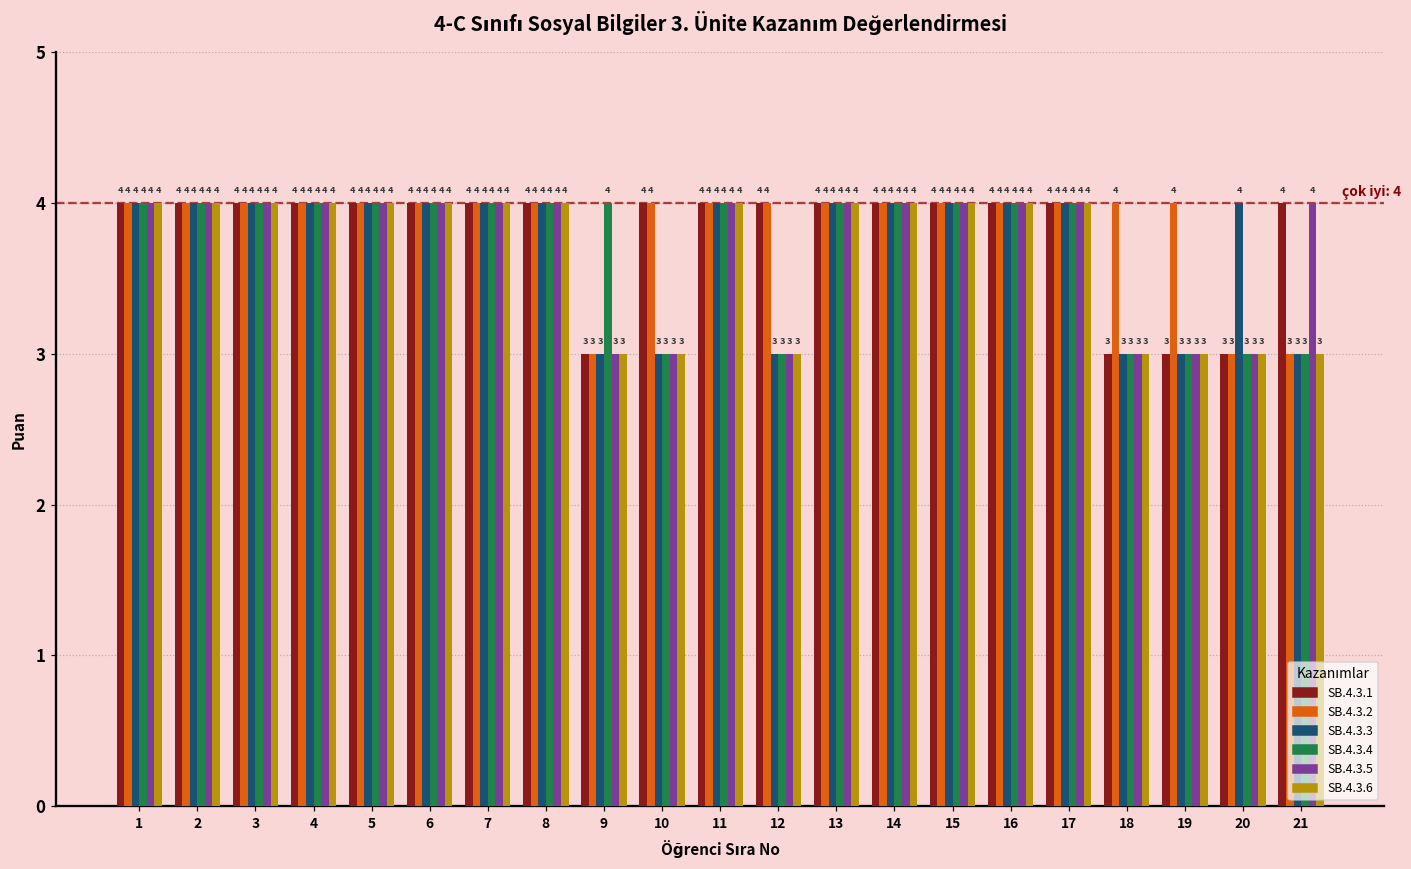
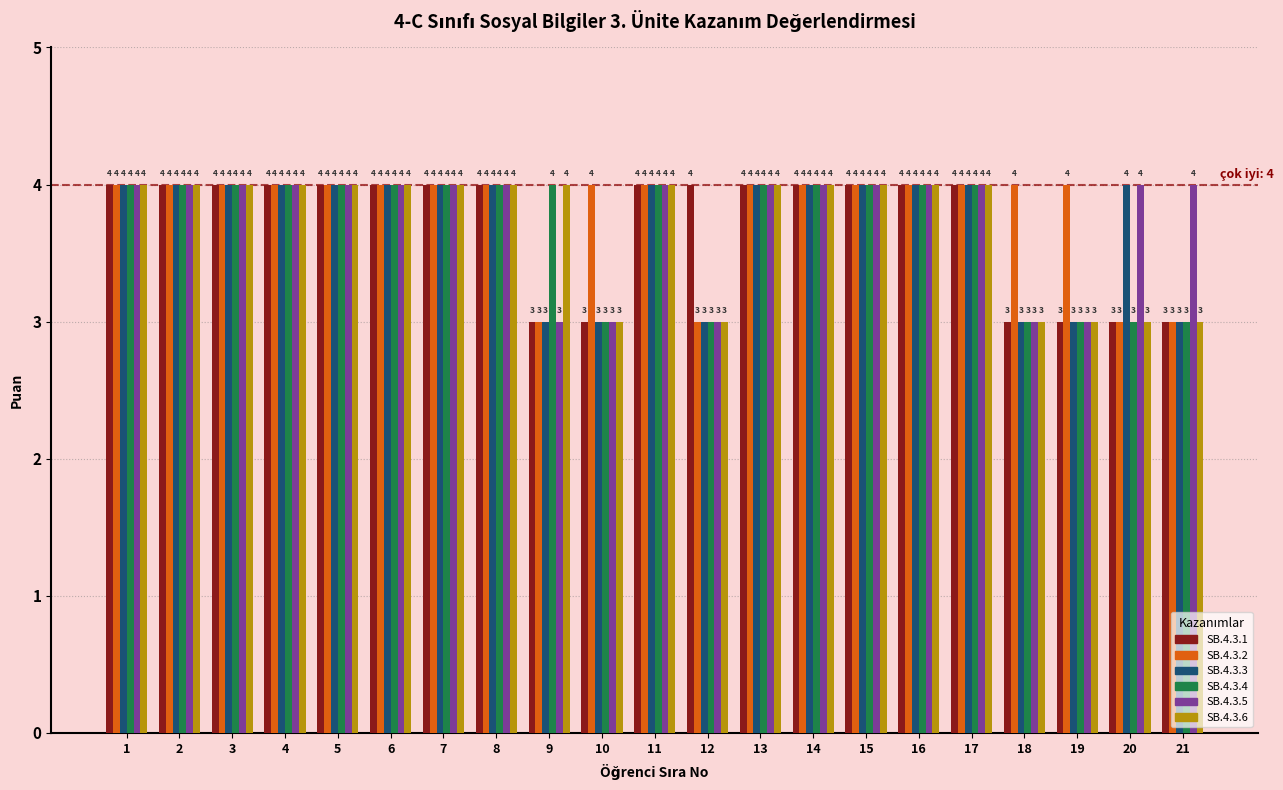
SB.4.3.6, 9: 3 -> 4
SB.4.3.1, 10: 4 -> 3
SB.4.3.2, 12: 4 -> 3
SB.4.3.5, 20: 3 -> 4
SB.4.3.1, 21: 4 -> 3
